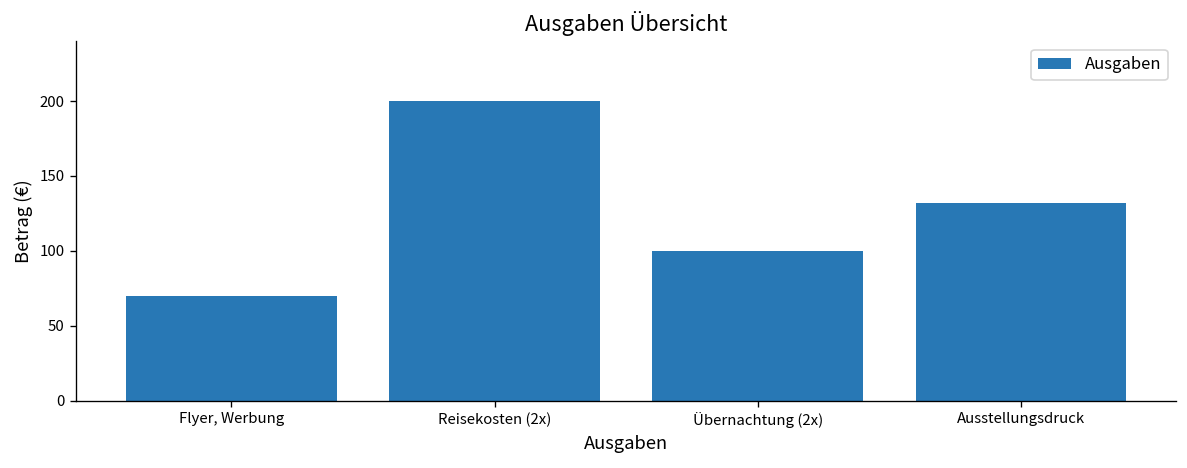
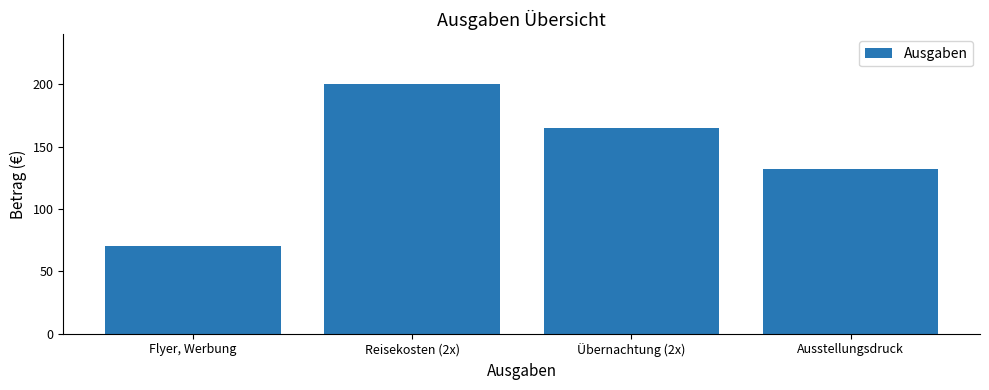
Übernachtung (2x): 100 -> 165
